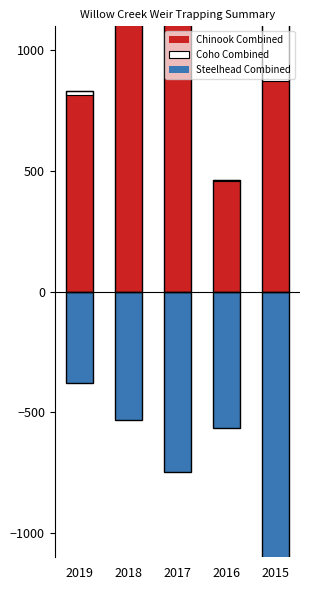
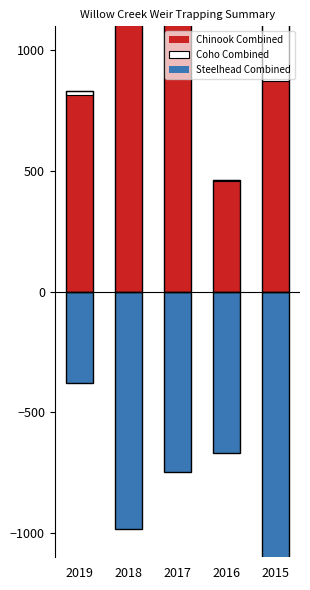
Steelhead Combined, 2018: -530 -> -980
Steelhead Combined, 2016: -560 -> -670
